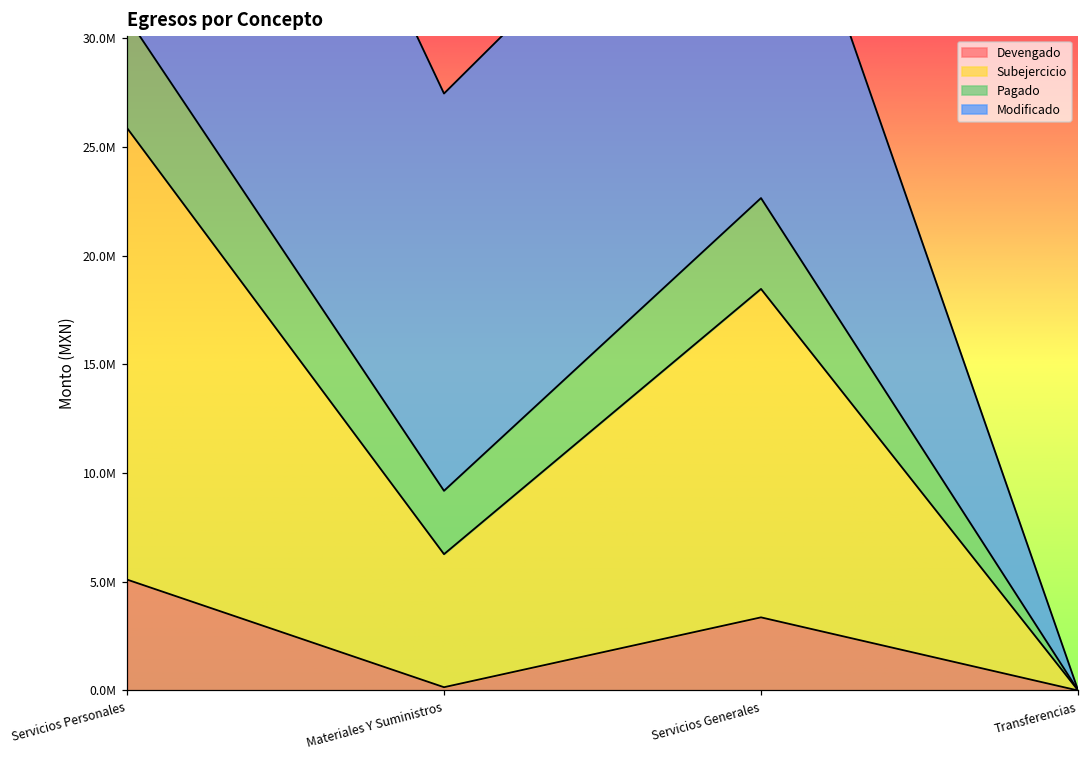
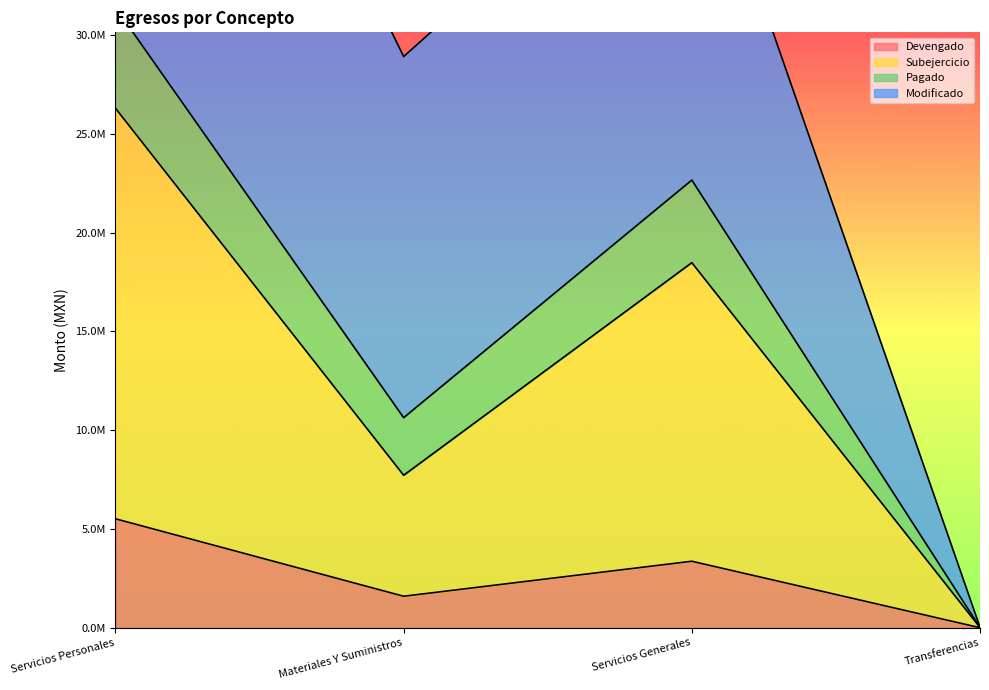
Devengado, Servicios Personales: 5100000 -> 5500000
Devengado, Materiales Y Suministros: 200000 -> 1600000
